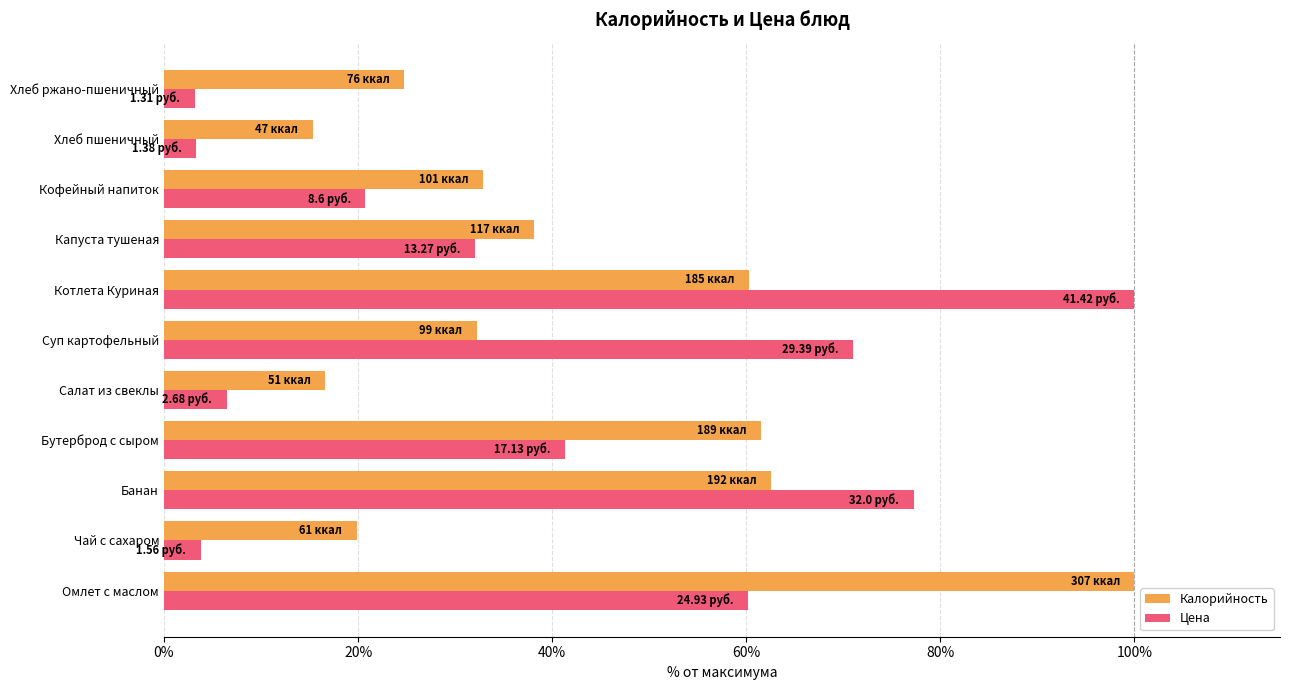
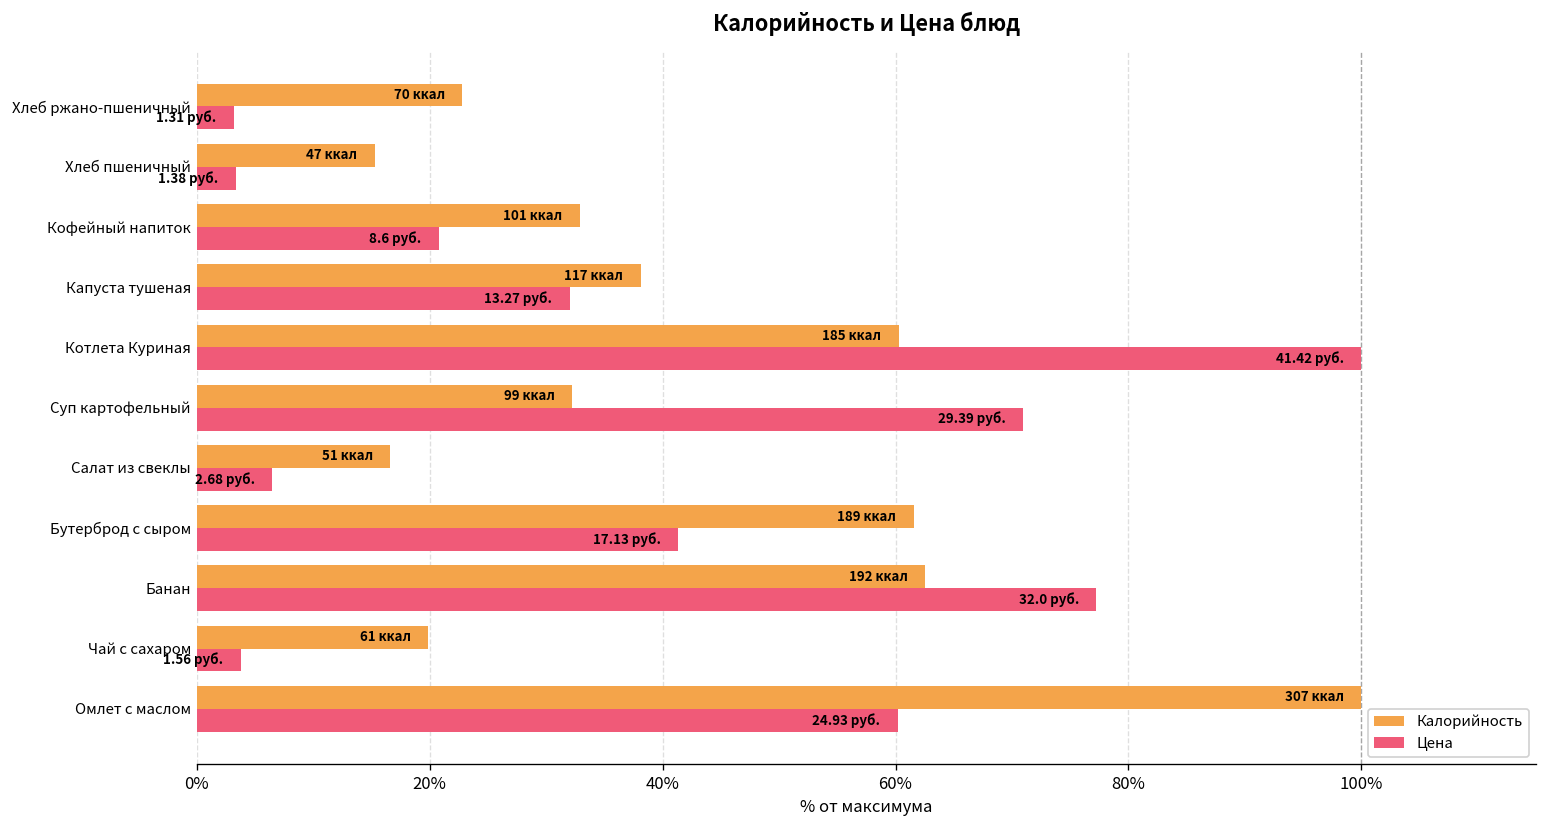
Калорийность, Хлеб ржано-пшеничный: 76 -> 70
